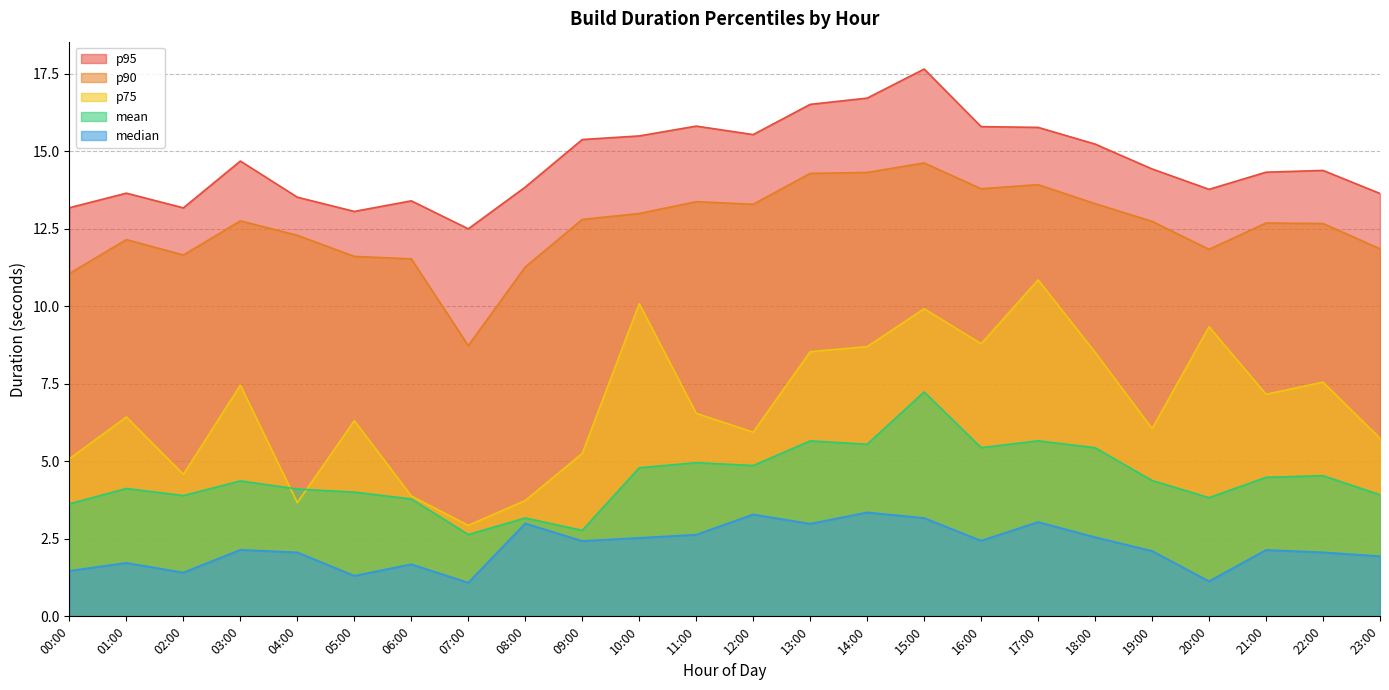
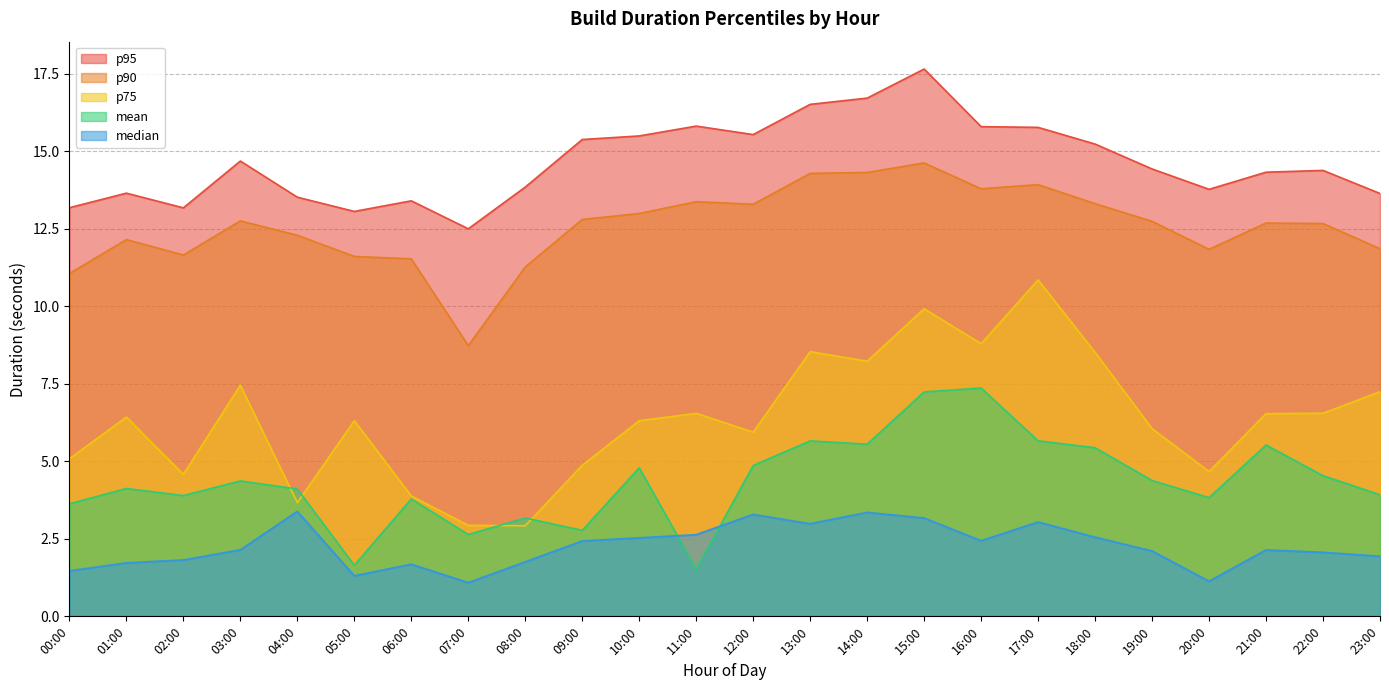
median, 02:00: 1.4 -> 1.8
median, 04:00: 2.1 -> 3.4
mean, 05:00: 4.0 -> 1.6
p75, 08:00: 3.7 -> 2.9
median, 08:00: 3.0 -> 1.8
p75, 09:00: 5.3 -> 4.9
p75, 10:00: 10.1 -> 6.3
mean, 11:00: 5.0 -> 1.5
p75, 14:00: 8.7 -> 8.2
mean, 16:00: 5.4 -> 7.4
p75, 20:00: 9.3 -> 4.7
p75, 21:00: 7.2 -> 6.5
mean, 21:00: 4.5 -> 5.5
p75, 22:00: 7.6 -> 6.5
p75, 23:00: 5.7 -> 7.2
